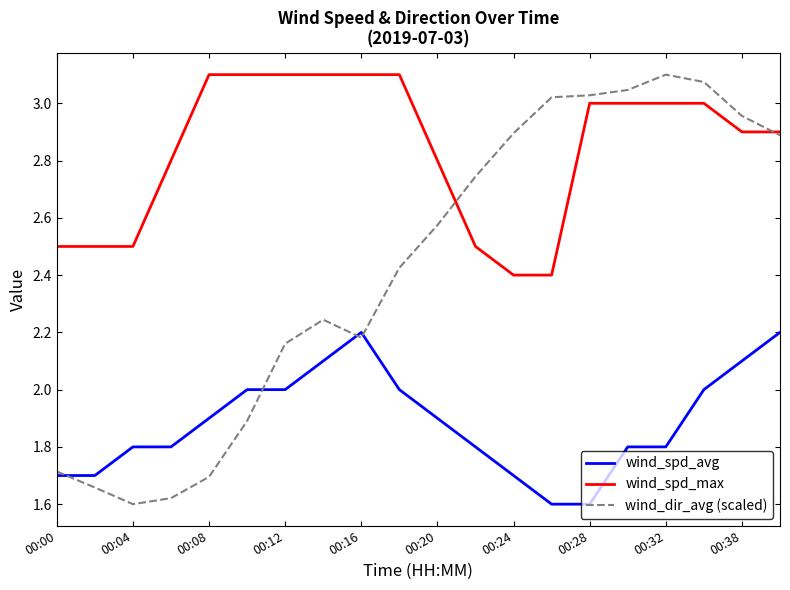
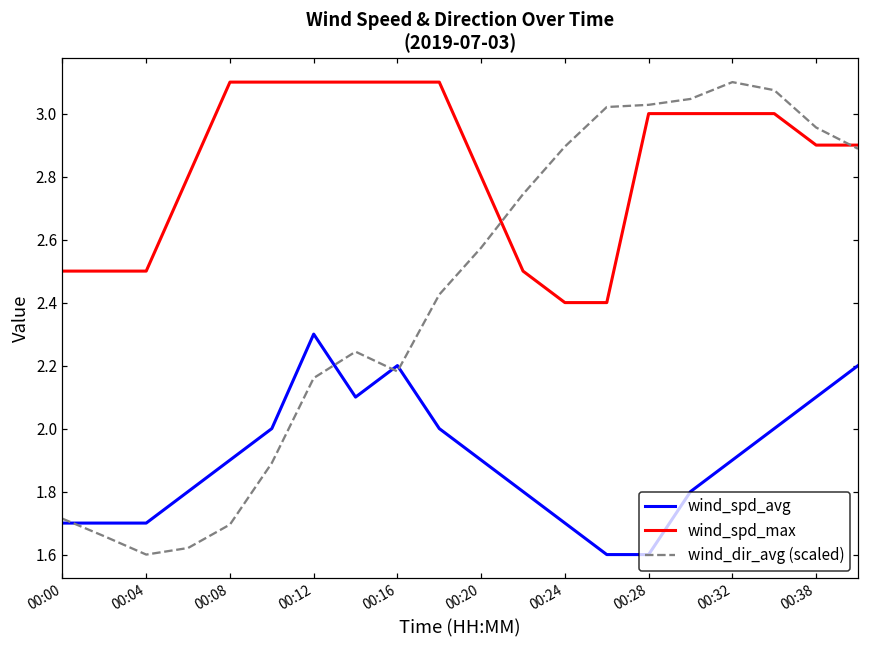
wind_spd_avg, 00:04: 1.8 -> 1.7
wind_spd_avg, 00:12: 2.0 -> 2.3
wind_spd_avg, 00:32: 1.8 -> 1.9
